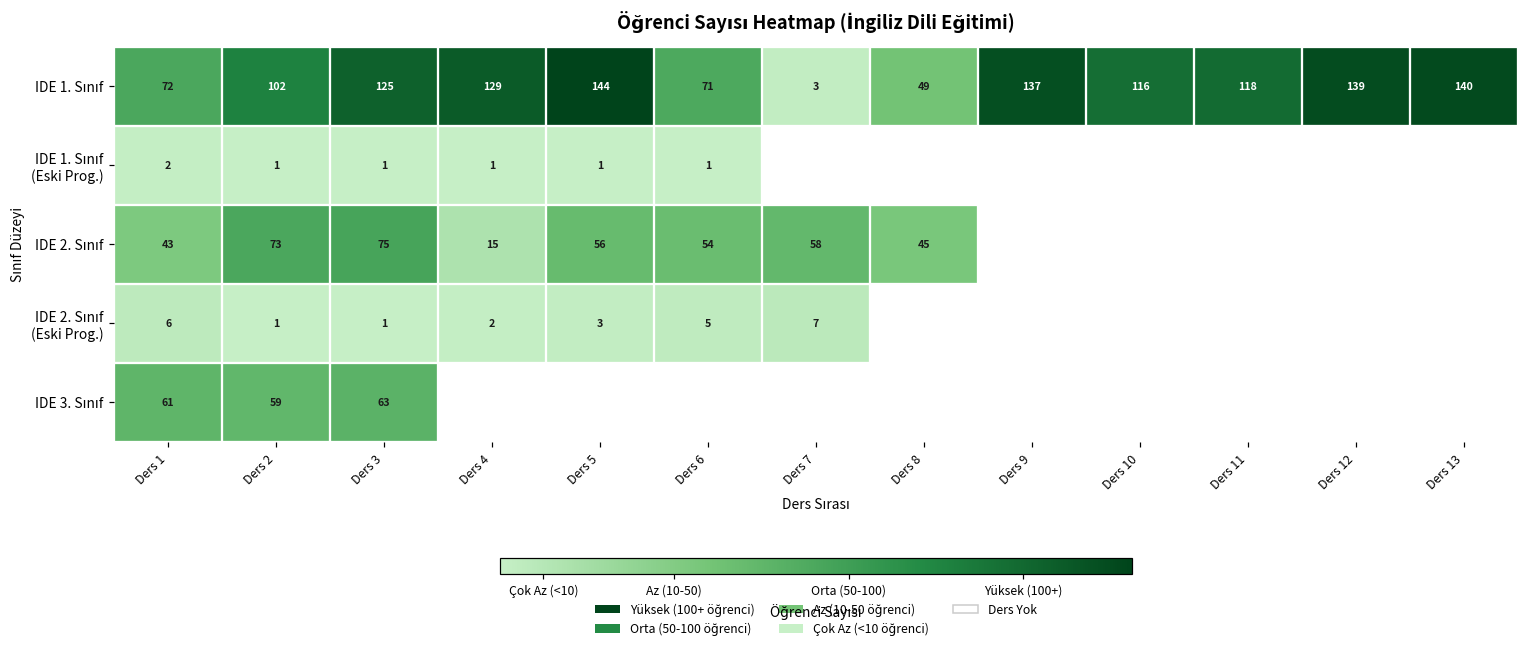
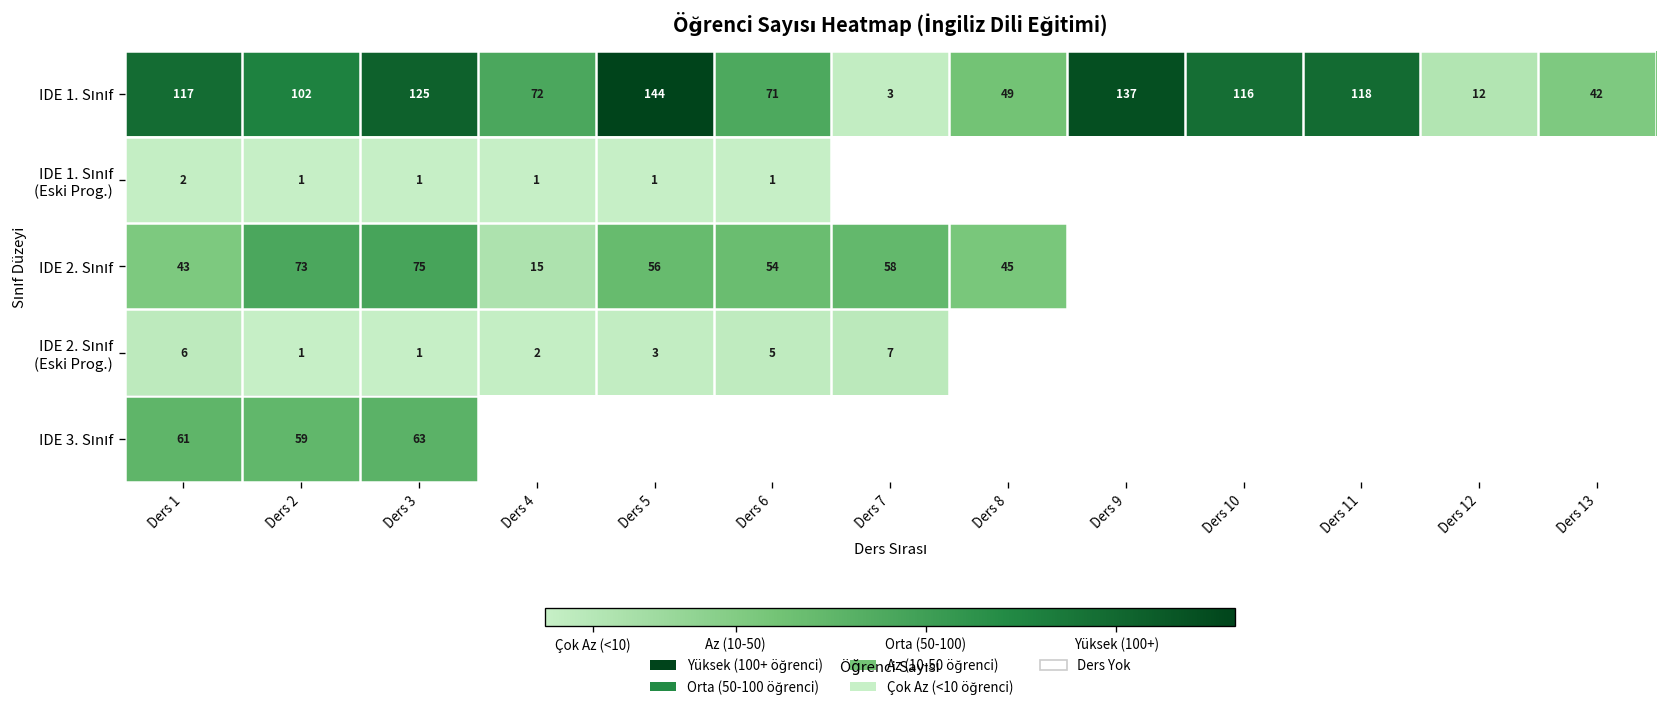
IDE 1. Sınıf, Ders 1: 72 -> 117
IDE 1. Sınıf, Ders 4: 129 -> 72
IDE 1. Sınıf, Ders 12: 139 -> 12
IDE 1. Sınıf, Ders 13: 140 -> 42
